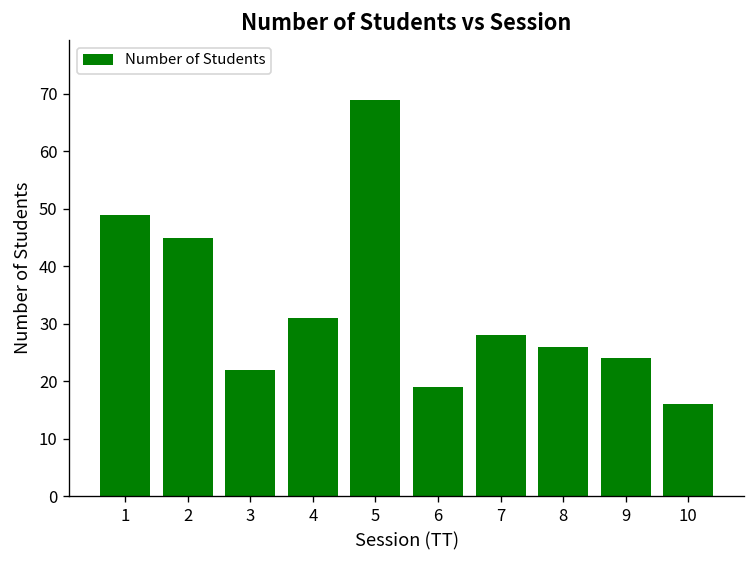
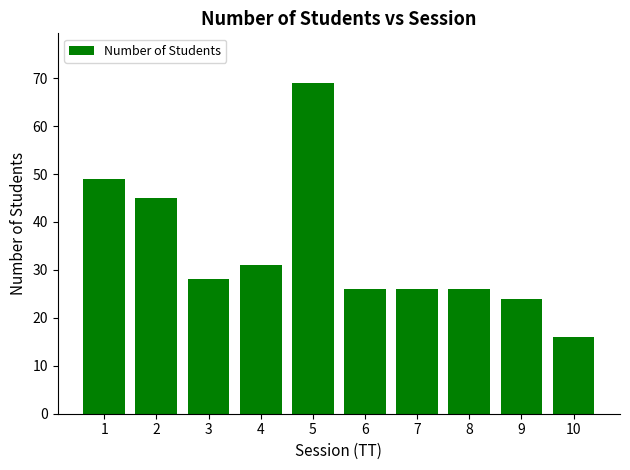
3: 22 -> 28
6: 19 -> 26
7: 28 -> 26
